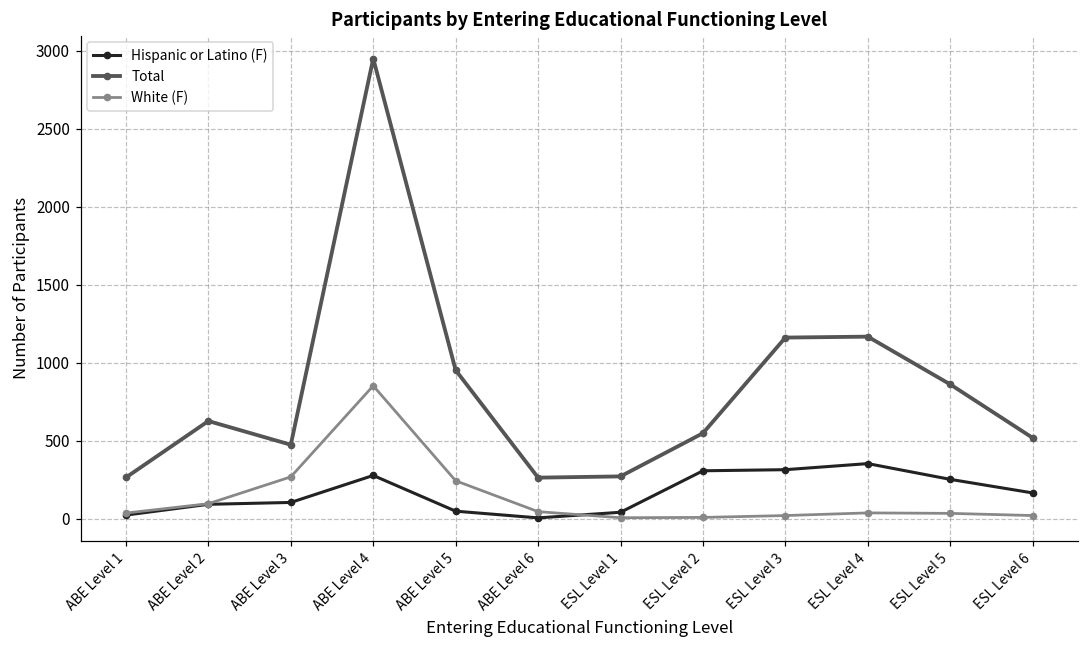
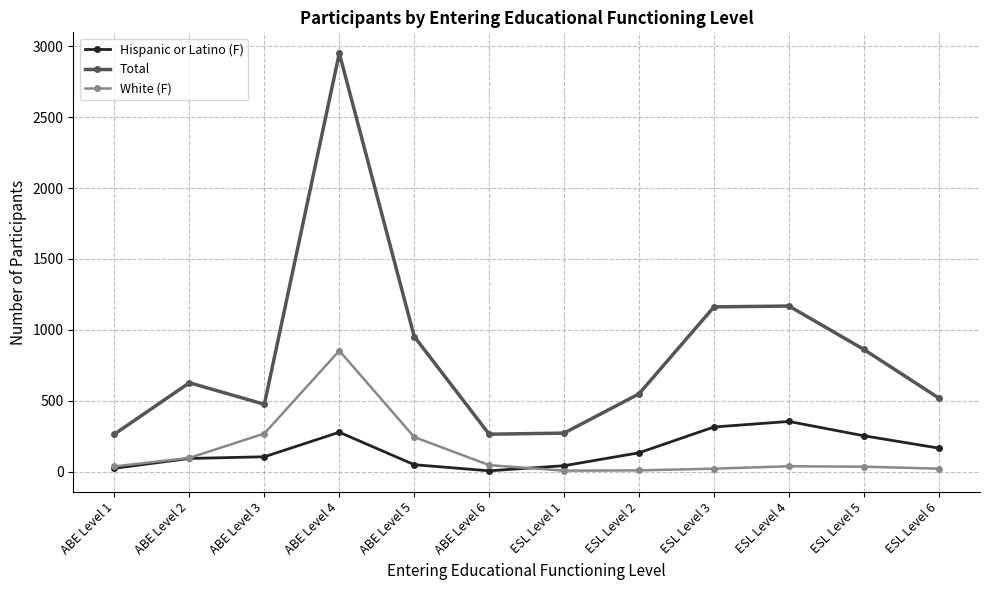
Hispanic or Latino (F), ESL Level 2: 310 -> 130
